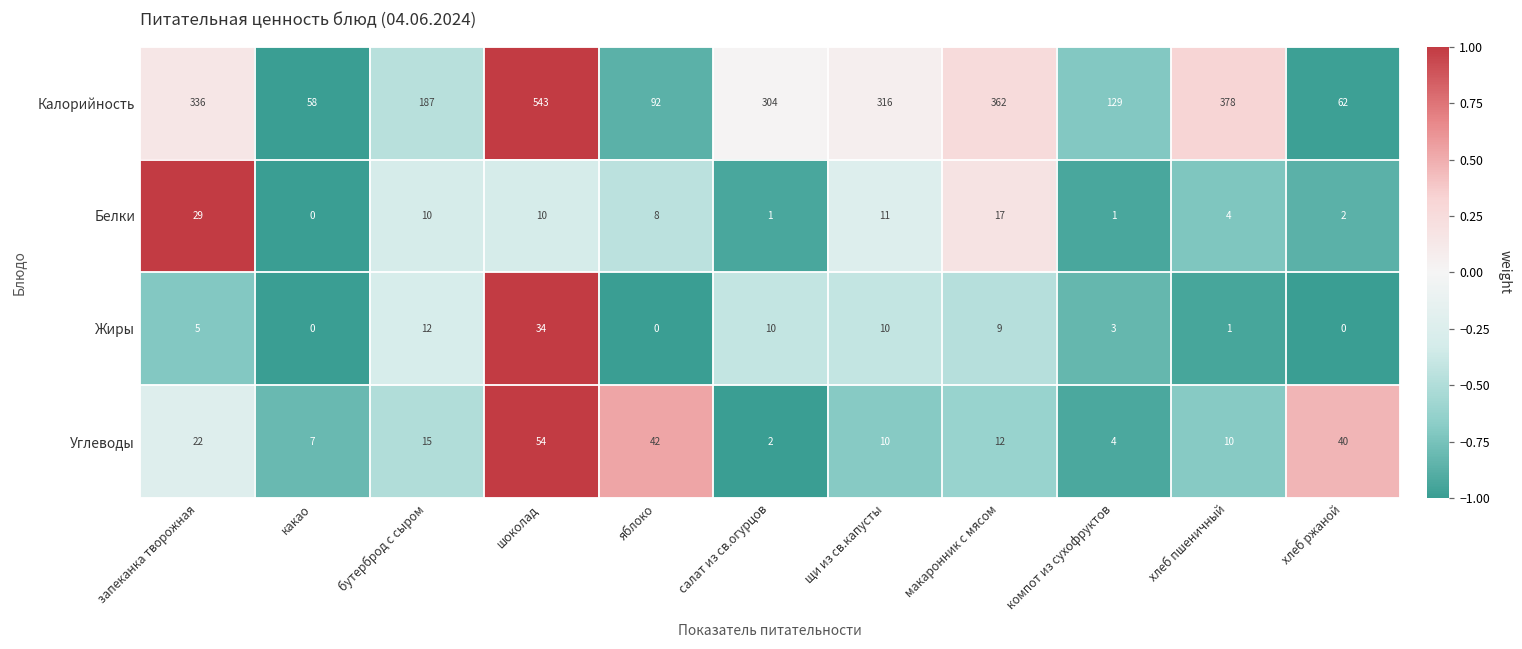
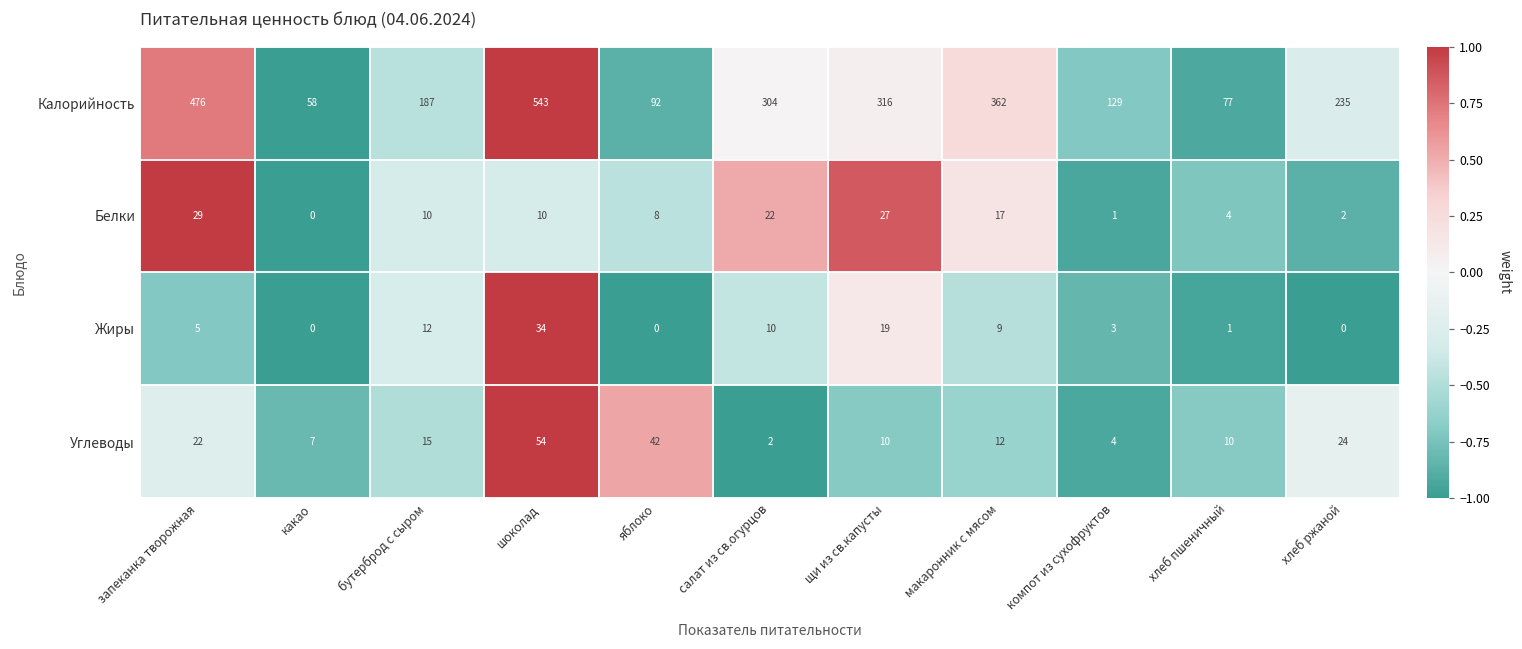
Калорийность, запеканка творожная: 336 -> 476
Калорийность, хлеб пшеничный: 378 -> 77
Калорийность, хлеб ржаной: 62 -> 235
Белки, салат из св.огурцов: 1 -> 22
Белки, щи из св.капусты: 11 -> 27
Жиры, щи из св.капусты: 10 -> 19
Углеводы, хлеб ржаной: 40 -> 24
